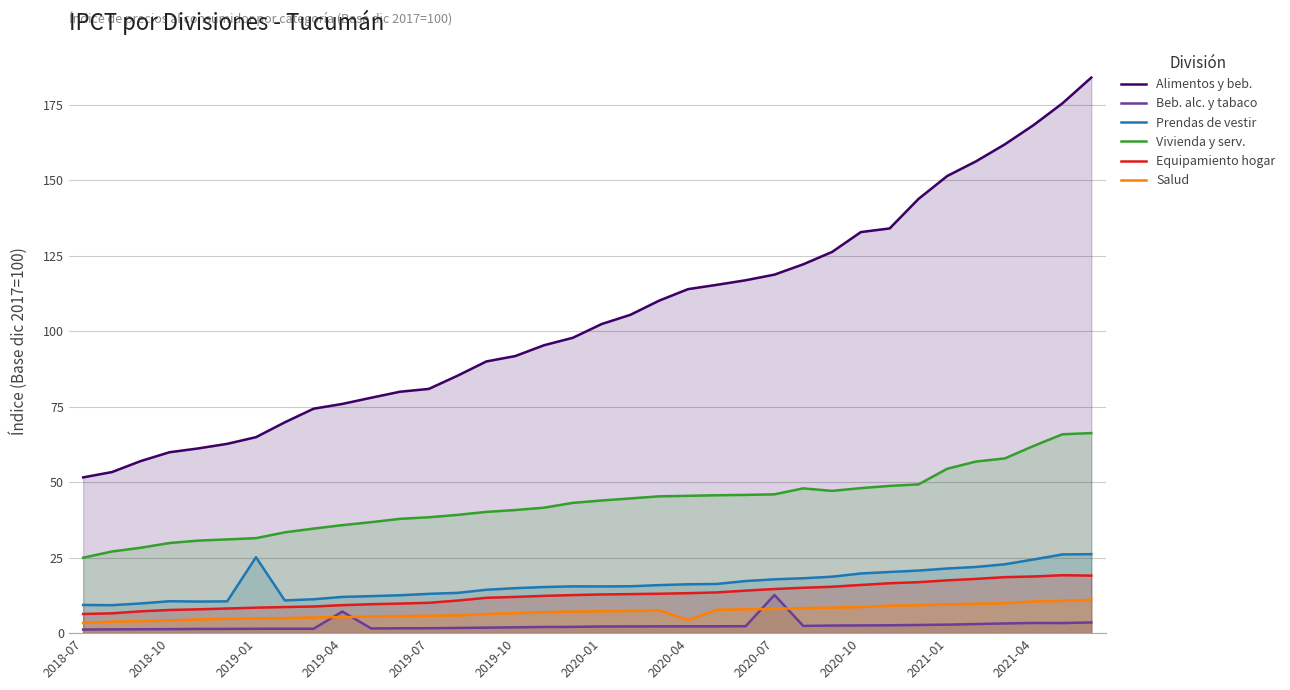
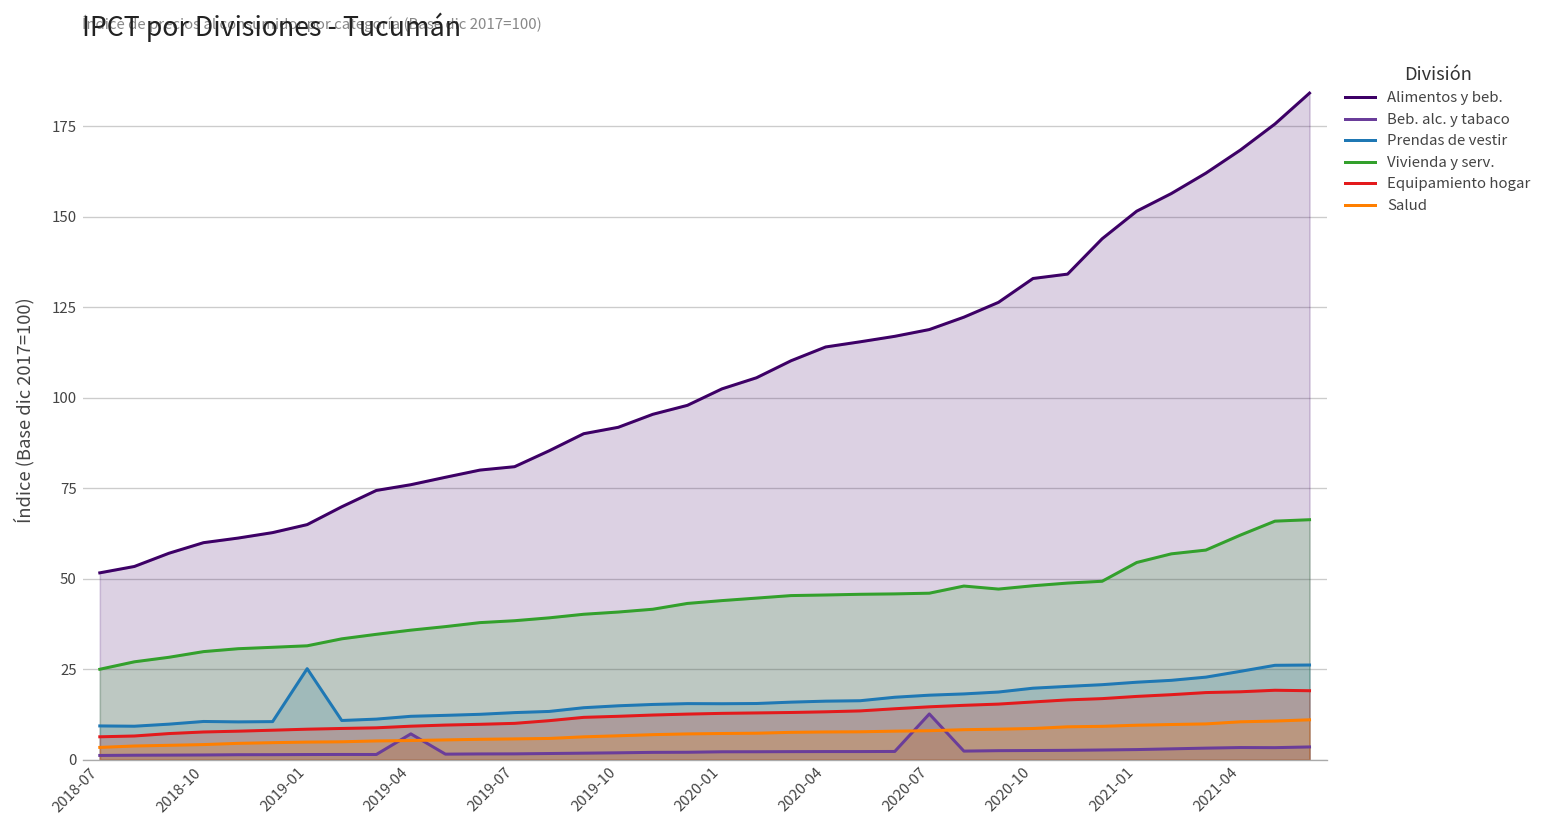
Salud, 2020-04: 4 -> 8
